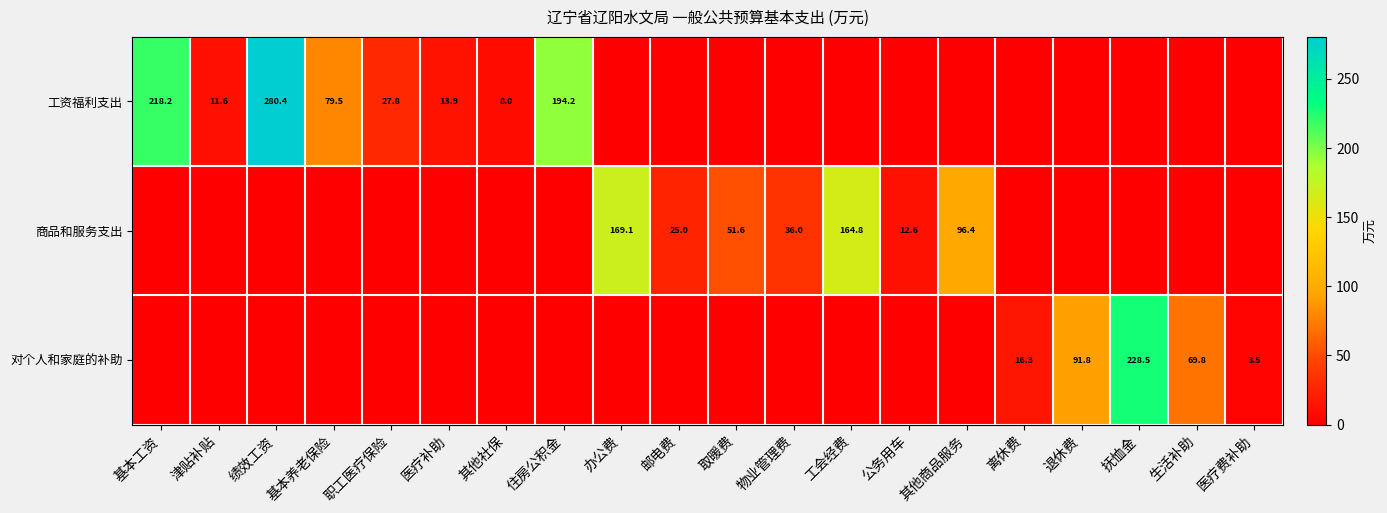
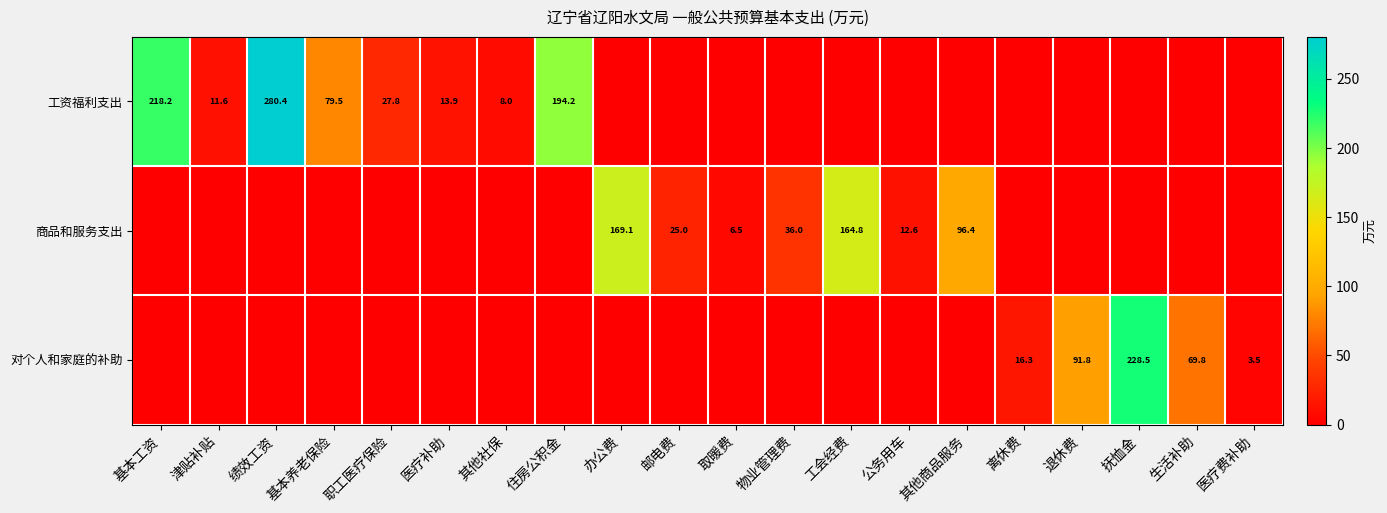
商品和服务支出, 取暖费: 51.6 -> 6.5
